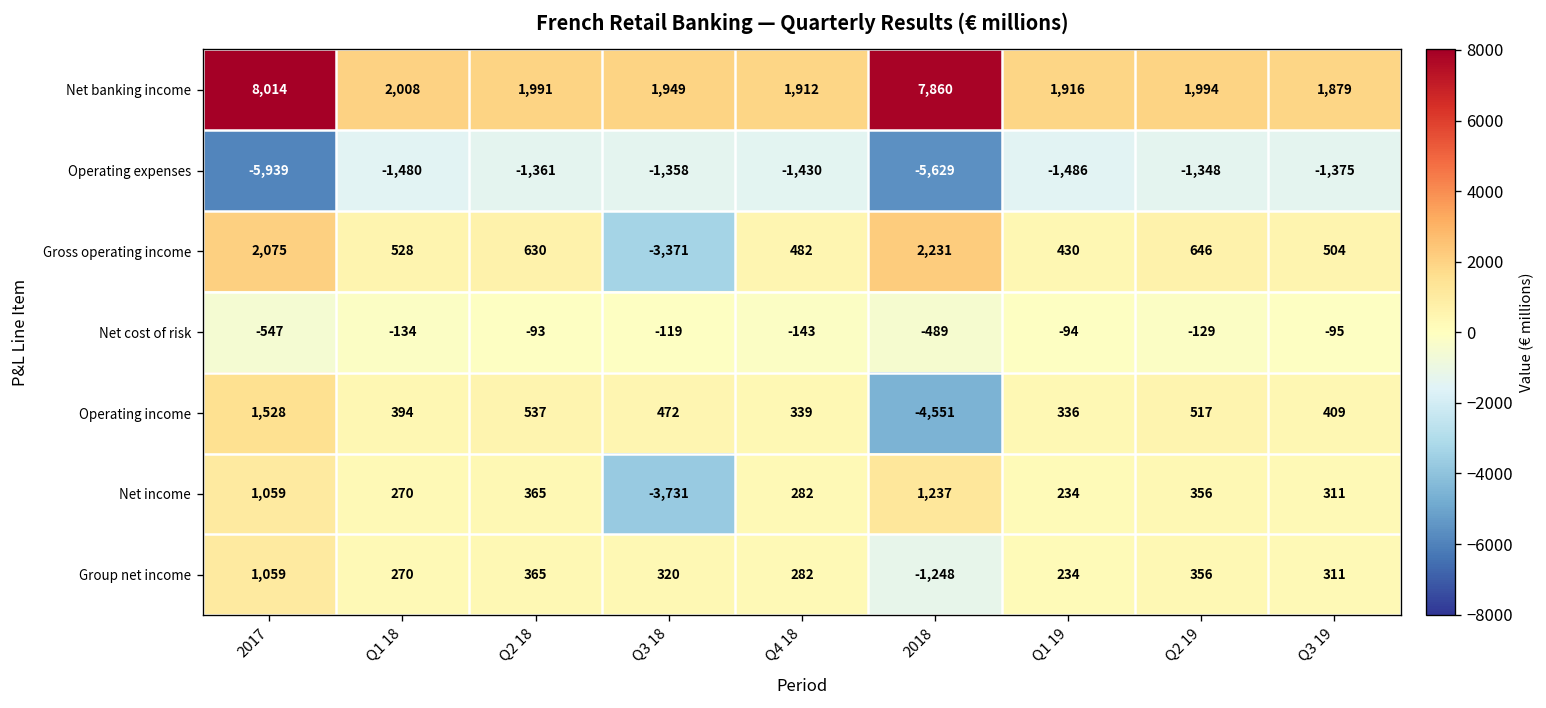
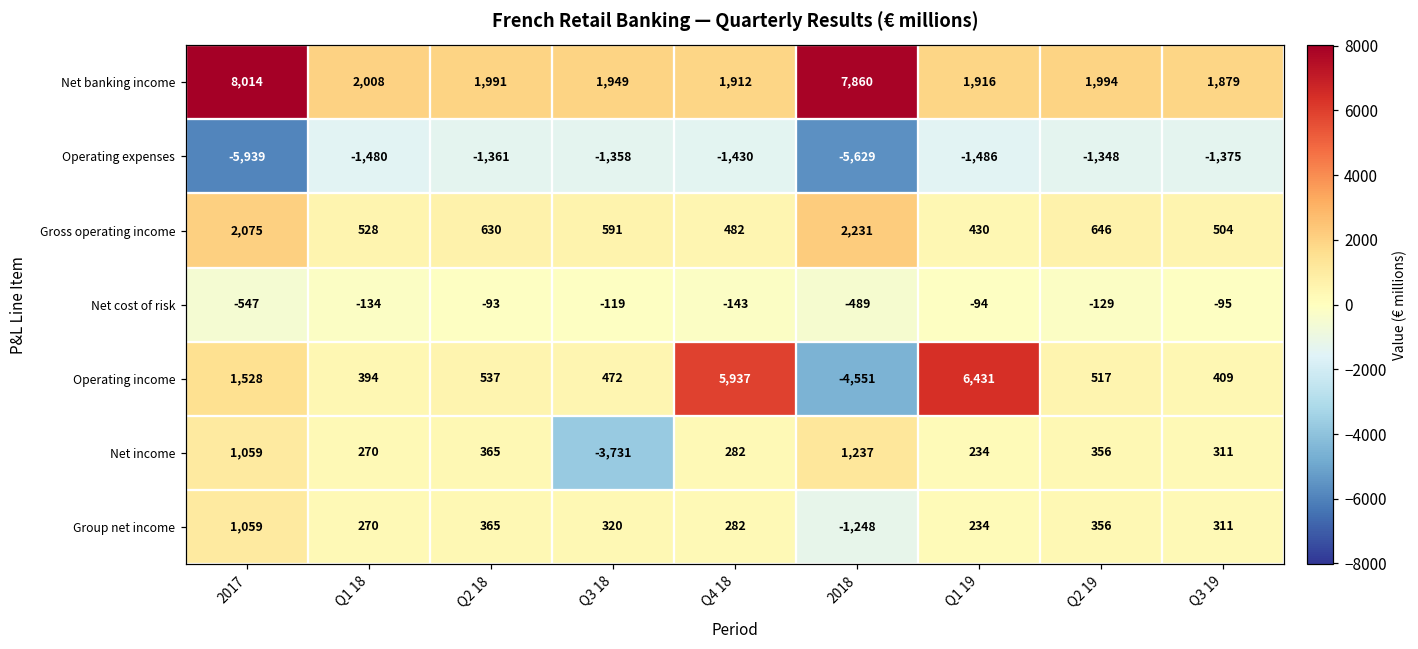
Gross operating income, Q3 18: -3,371 -> 591
Operating income, Q4 18: 339 -> 5,937
Operating income, Q1 19: 336 -> 6,431
